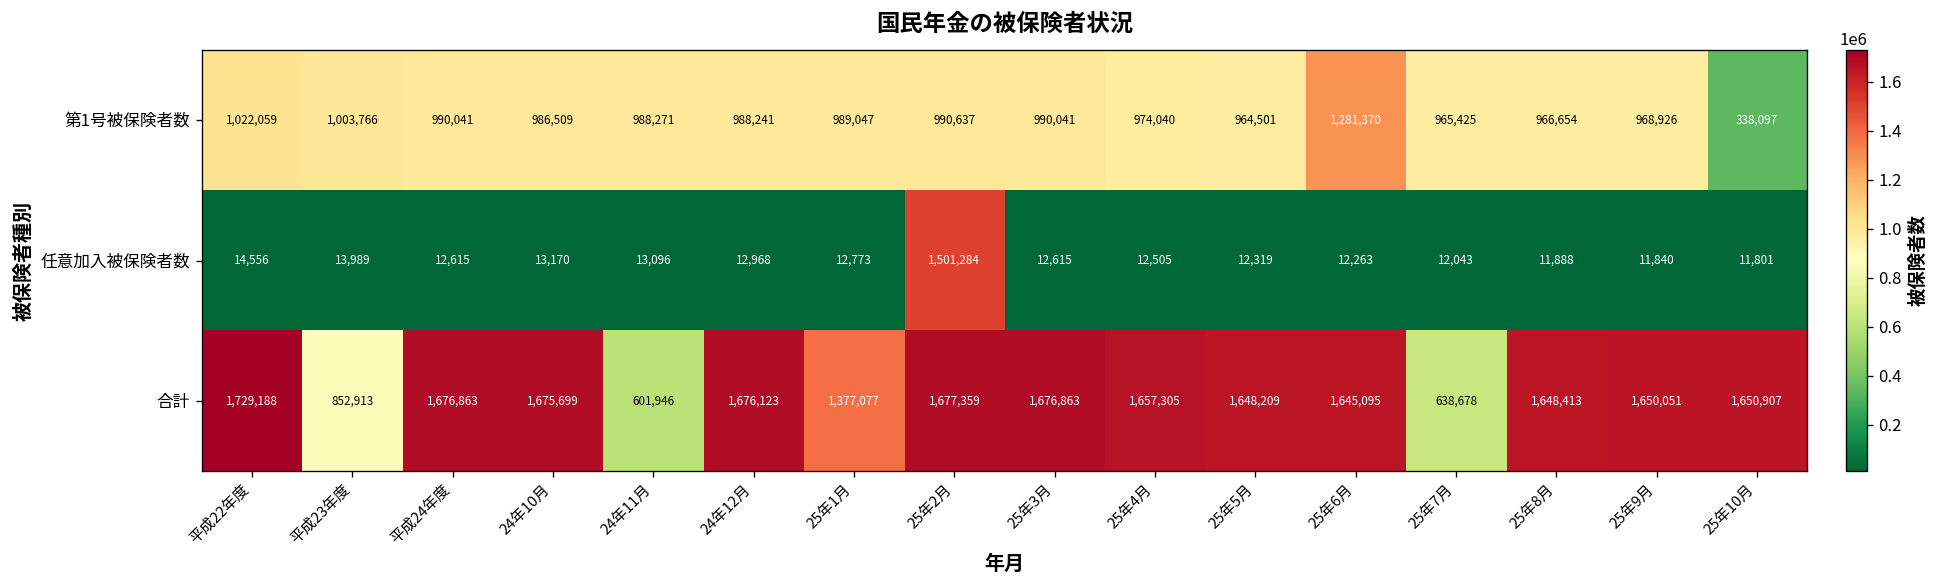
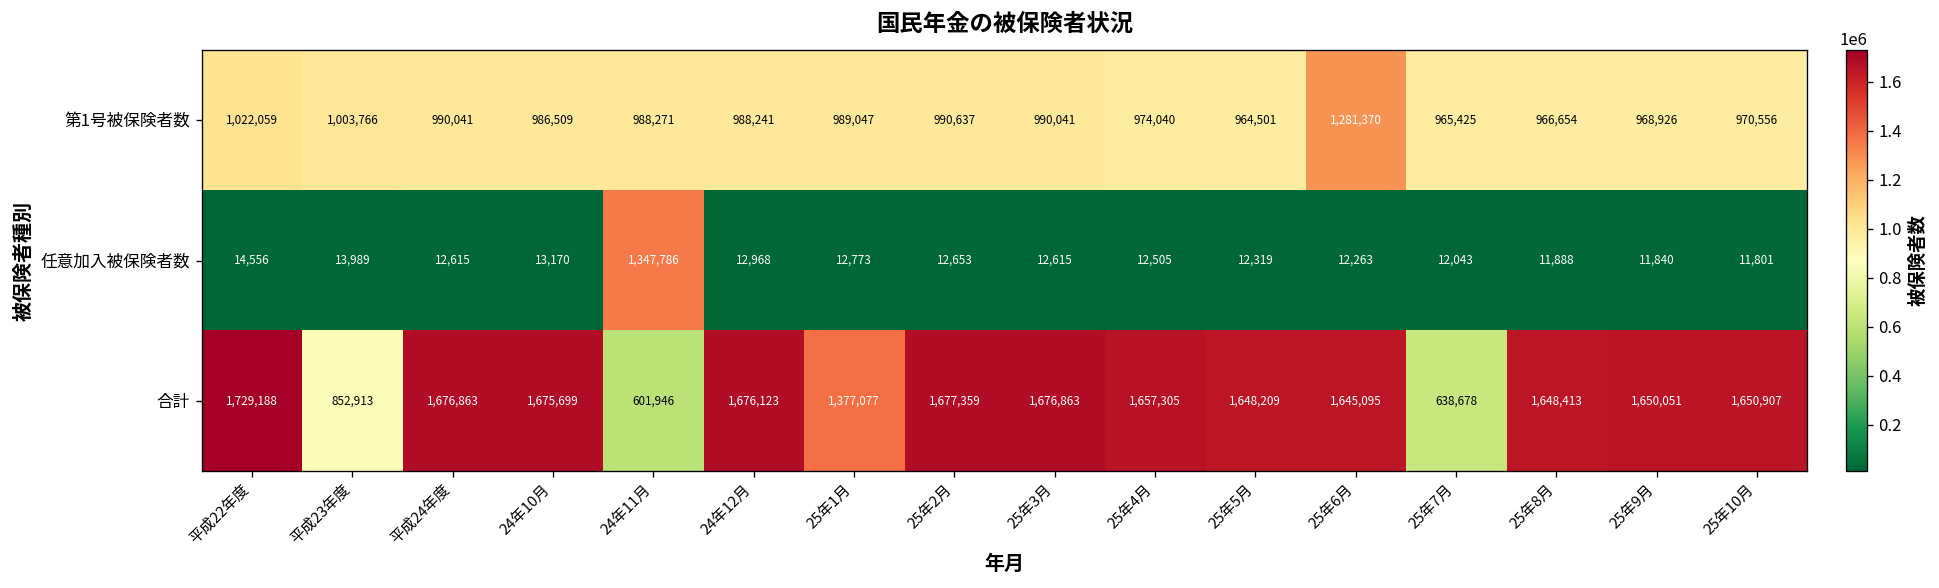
第1号被保険者数, 25年10月: 338,097 -> 970,556
任意加入被保険者数, 24年11月: 13,096 -> 1,347,786
任意加入被保険者数, 25年2月: 1,501,284 -> 12,653
